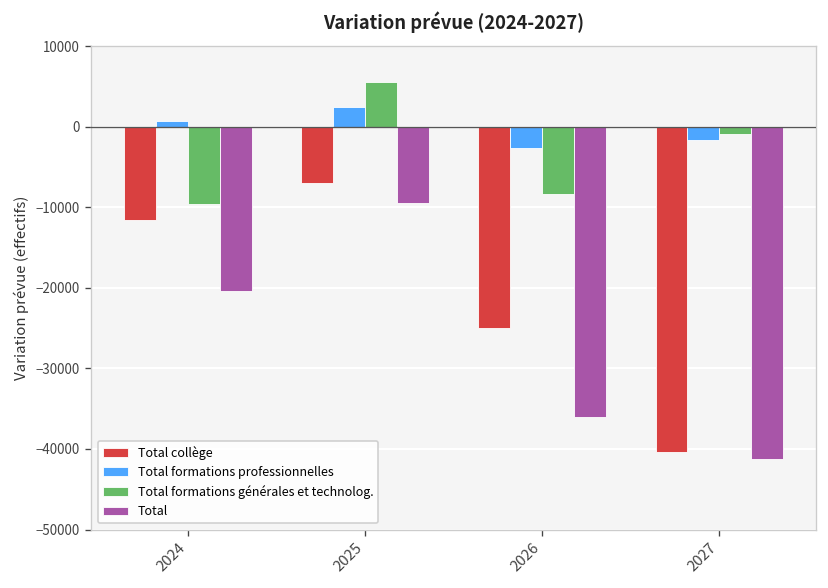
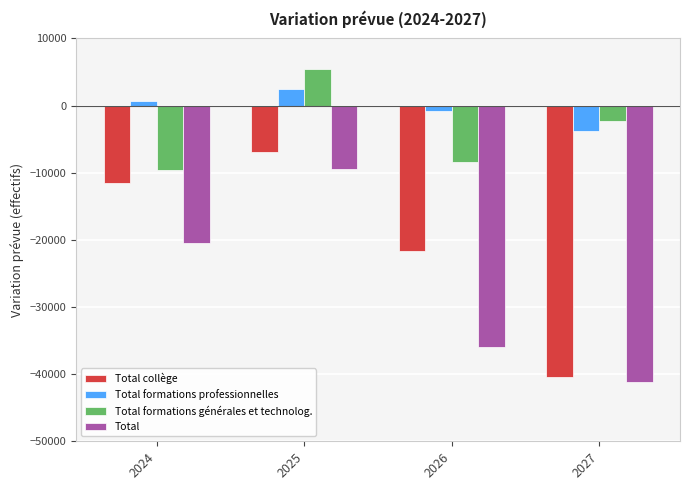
Total collège, 2026: -25000 -> -22000
Total formations professionnelles, 2026: -3000 -> -1000
Total formations professionnelles, 2027: -2000 -> -4000
Total formations générales et technolog., 2027: -1000 -> -2000
